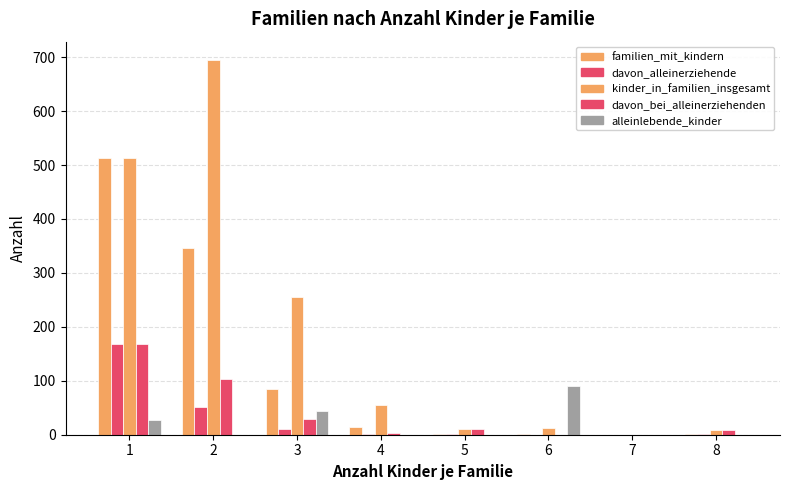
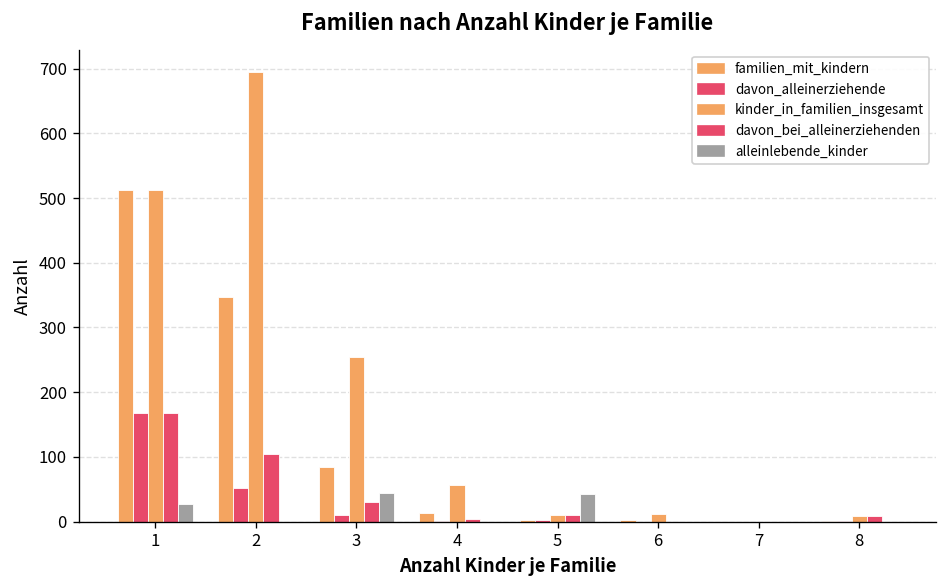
alleinlebende_kinder, 5: 0 -> 40
alleinlebende_kinder, 6: 90 -> 0
